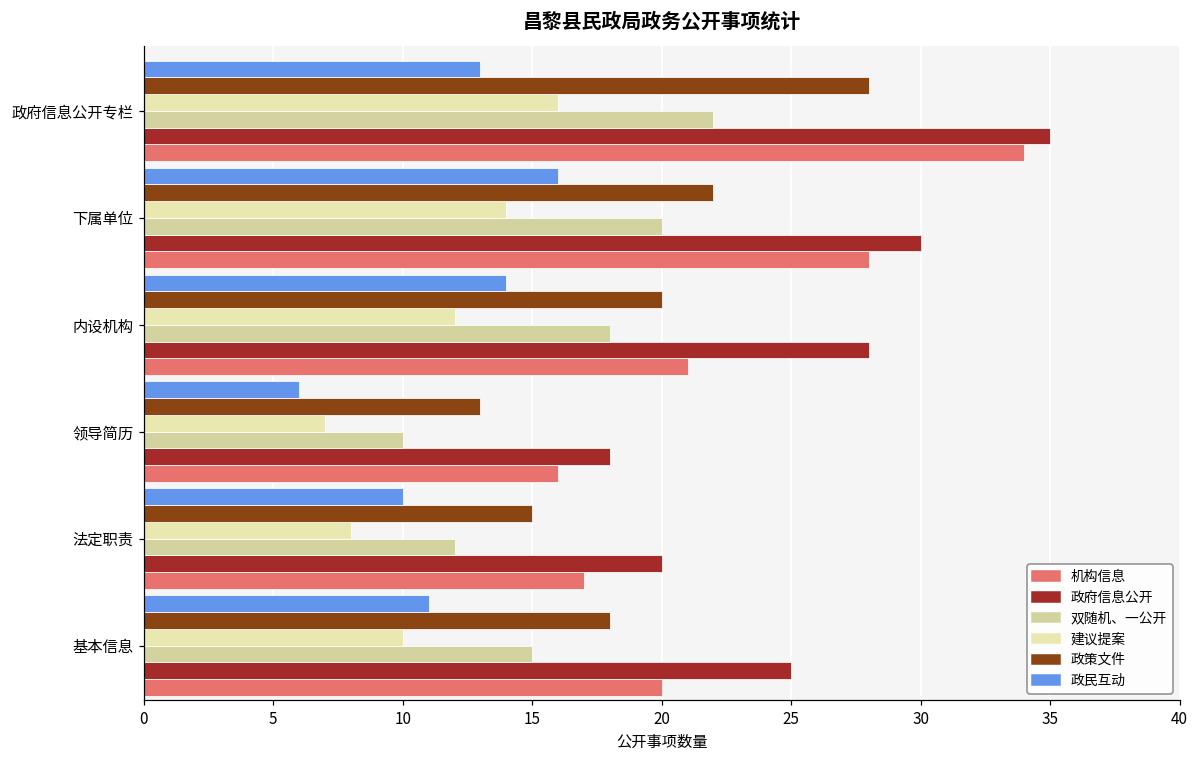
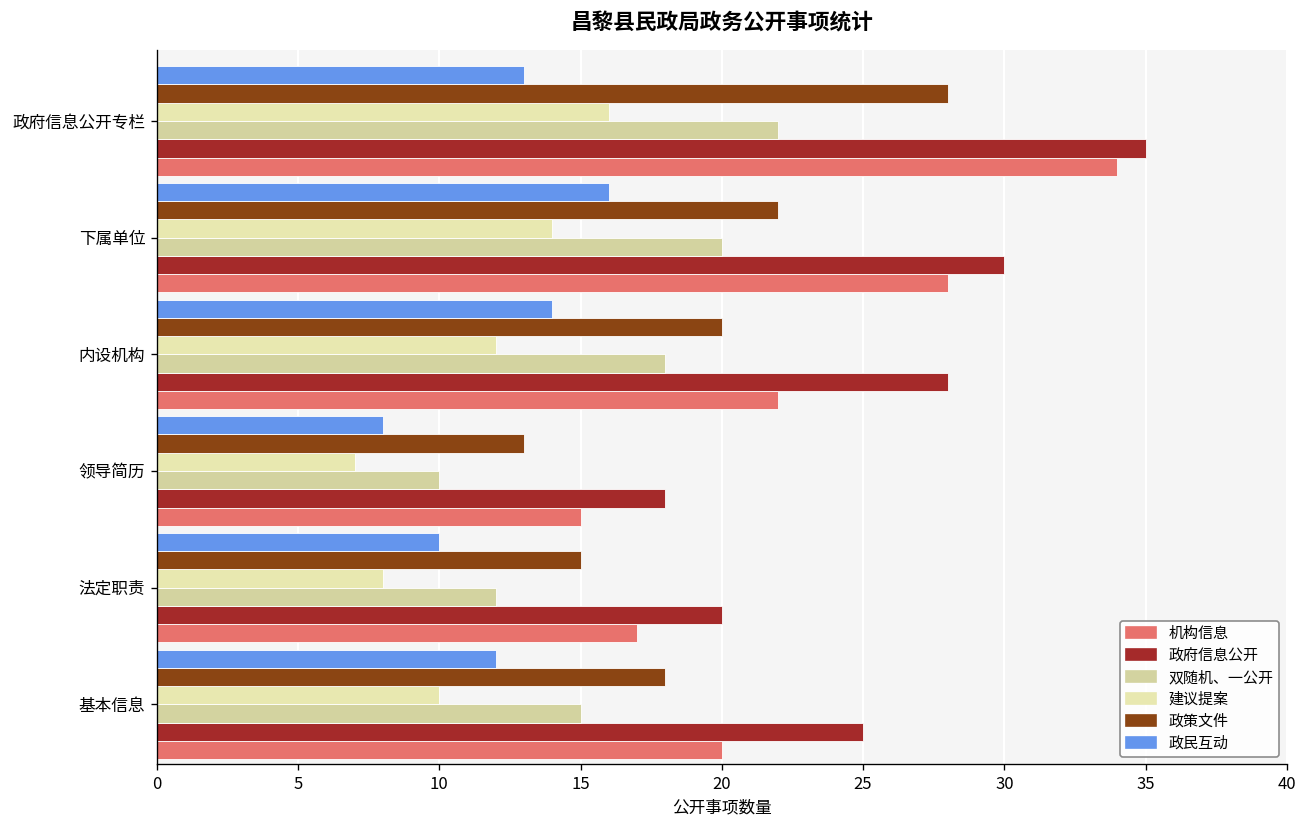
机构信息, 内设机构: 21 -> 22
政民互动, 领导简历: 6 -> 8
机构信息, 领导简历: 16 -> 15
政民互动, 基本信息: 11 -> 12
